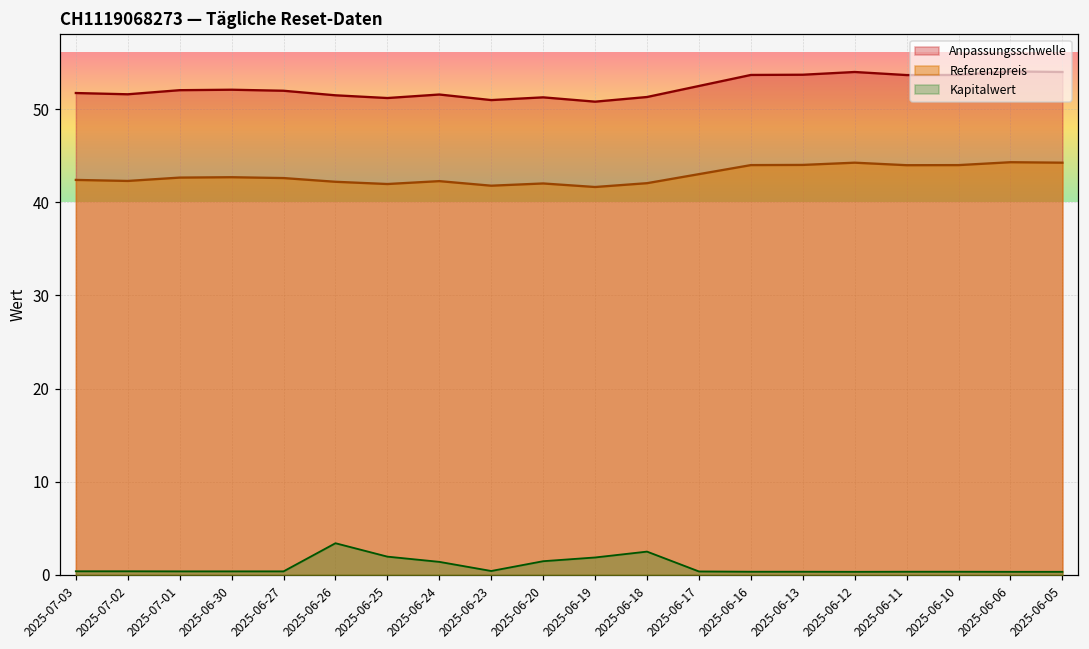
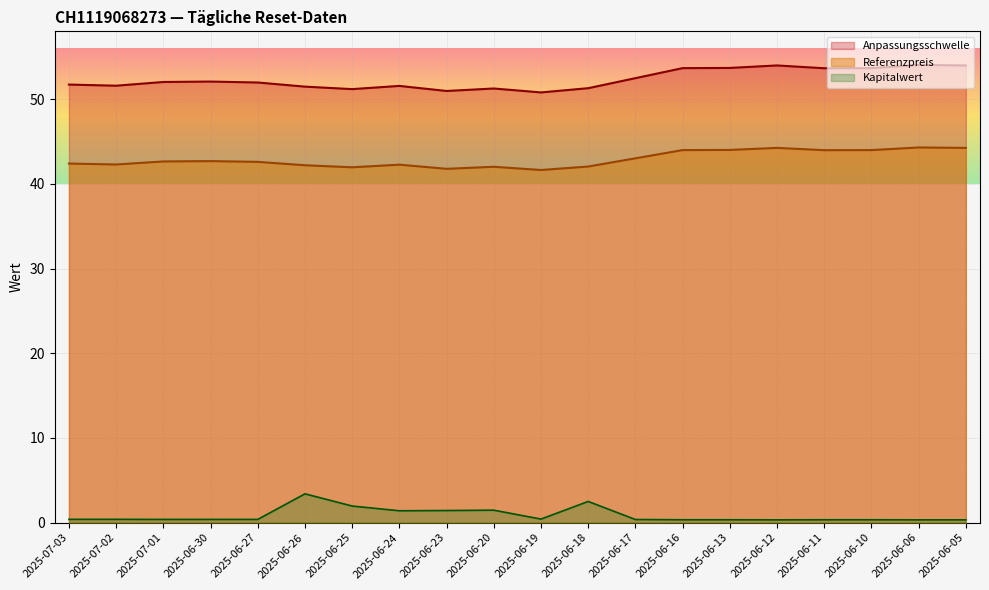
Kapitalwert, 2025-06-23: 0 -> 1
Kapitalwert, 2025-06-19: 2 -> 0
